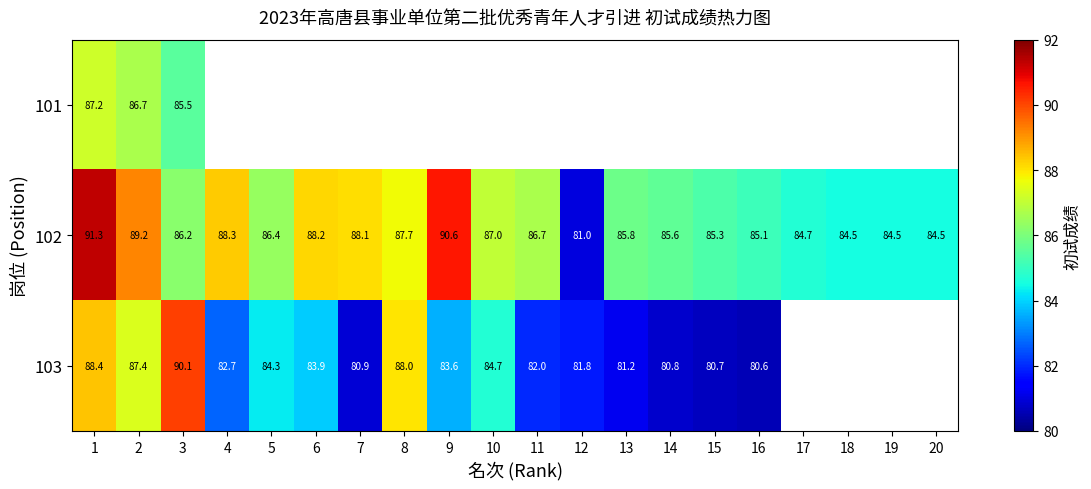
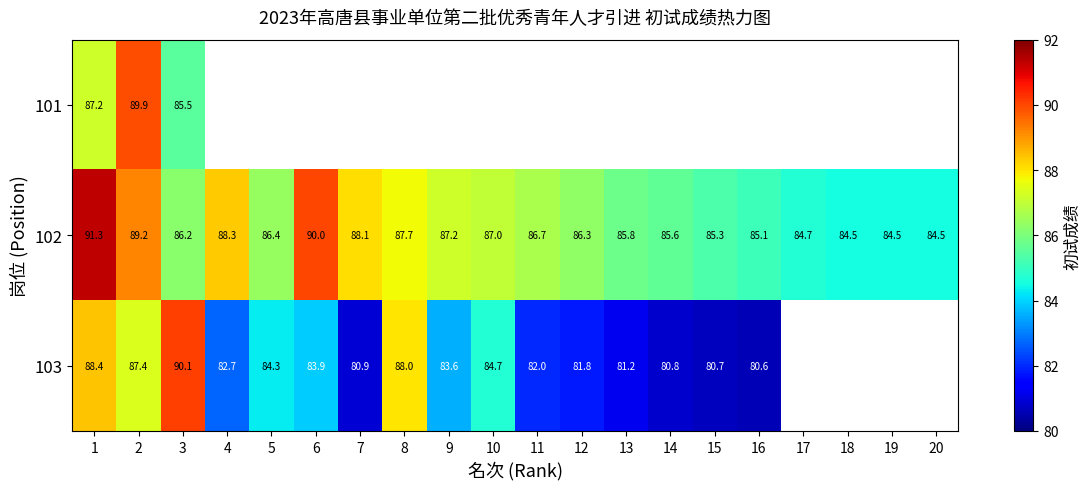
101, 2: 86.7 -> 89.9
102, 6: 88.2 -> 90.0
102, 9: 90.6 -> 87.2
102, 12: 81.0 -> 86.3
